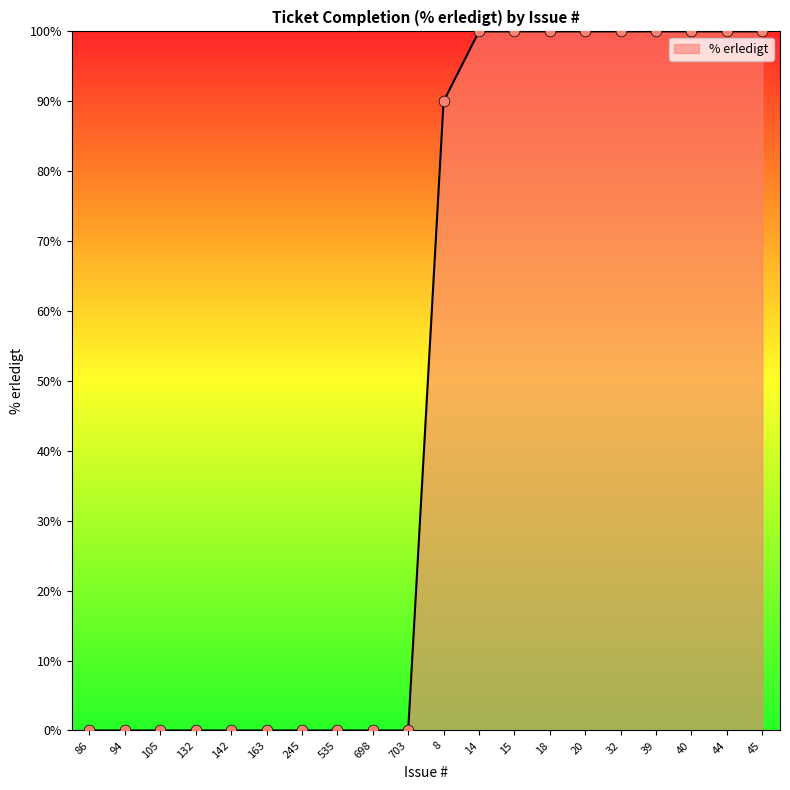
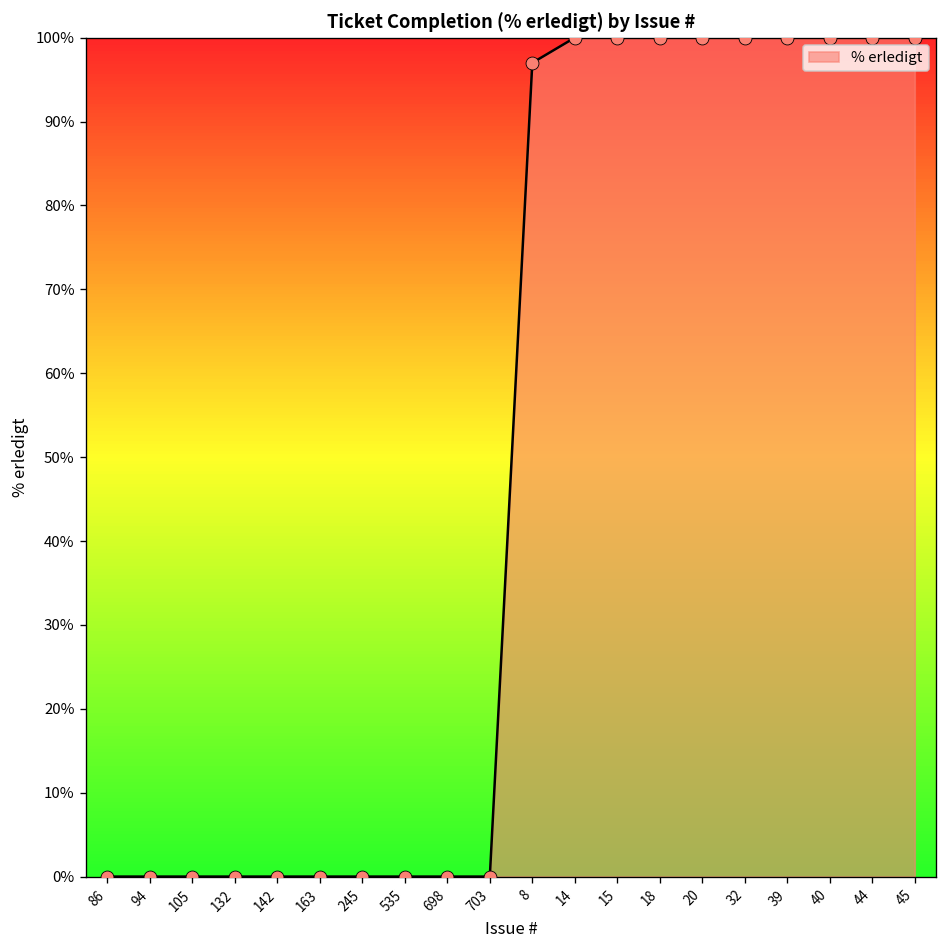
8: 90% -> 97%
